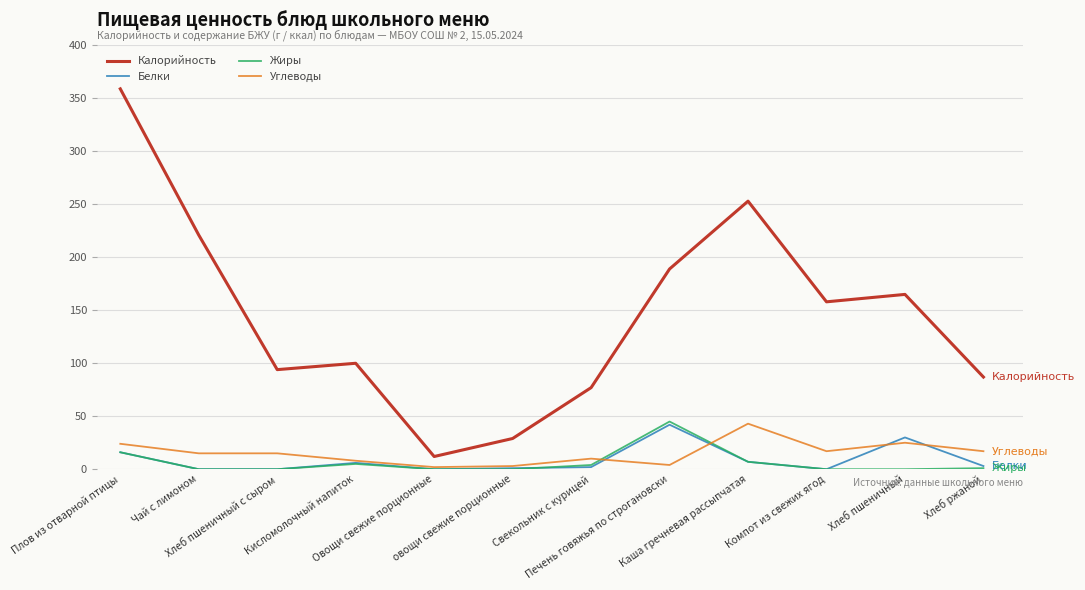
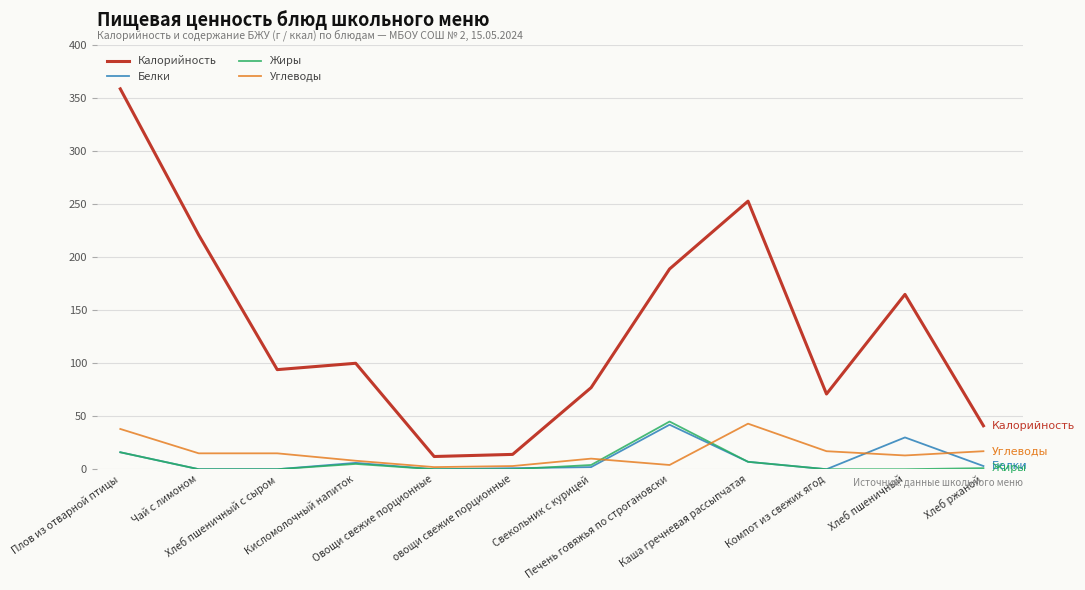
Углеводы, Плов из отварной птицы: 24 -> 38
Калорийность, овощи свежие порционные: 29 -> 14
Калорийность, Компот из свежих ягод: 158 -> 71
Углеводы, Хлеб пшеничный: 25 -> 13
Калорийность, Хлеб ржаной: 87 -> 41
